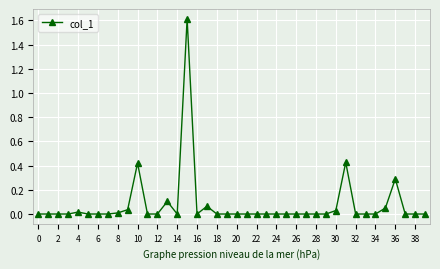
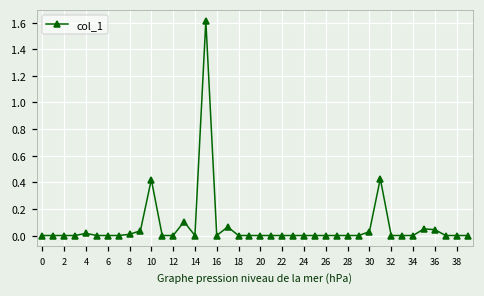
36: 0.29 -> 0.04
